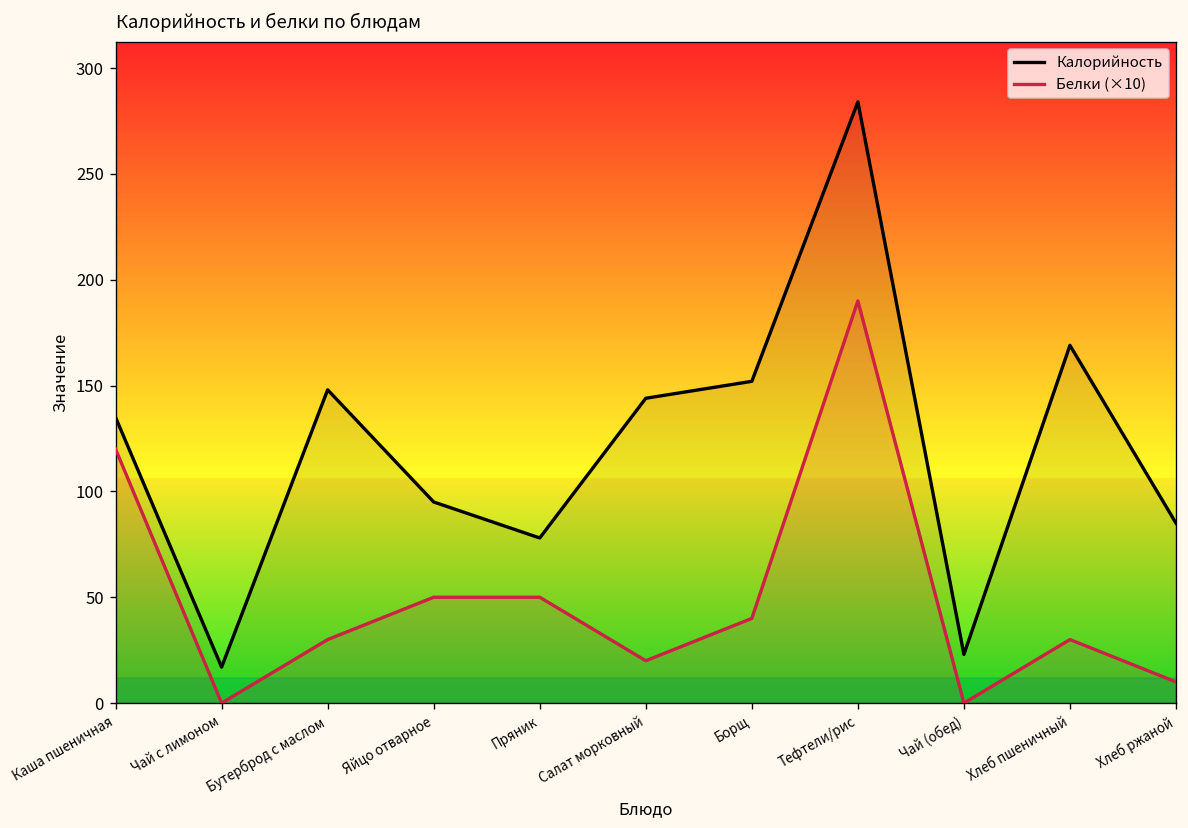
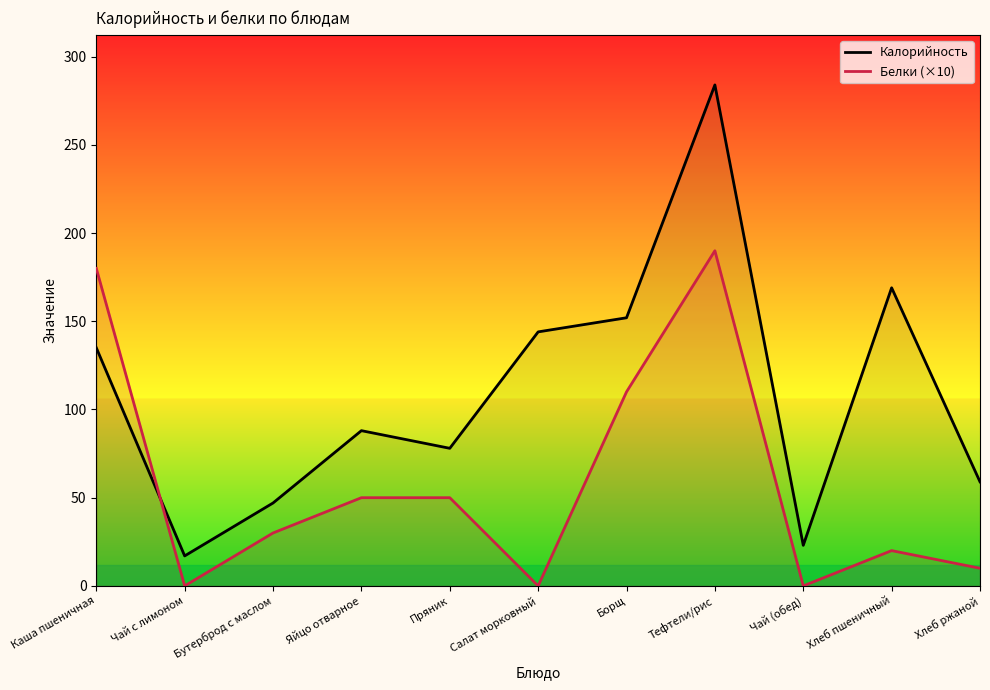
Белки (×10), Каша пшеничная: 120 -> 180
Калорийность, Бутерброд с маслом: 148 -> 47
Калорийность, Яйцо отварное: 95 -> 88
Белки (×10), Салат морковный: 20 -> 0
Белки (×10), Борщ: 40 -> 110
Белки (×10), Хлеб пшеничный: 30 -> 20
Калорийность, Хлеб ржаной: 85 -> 59
